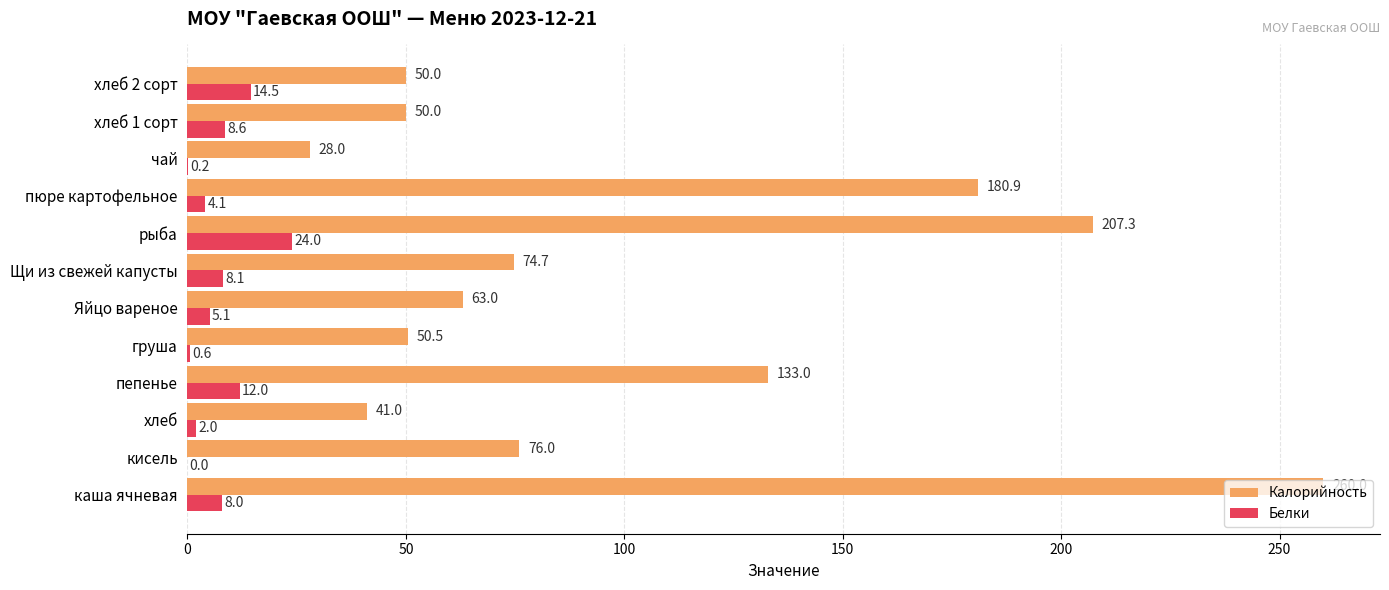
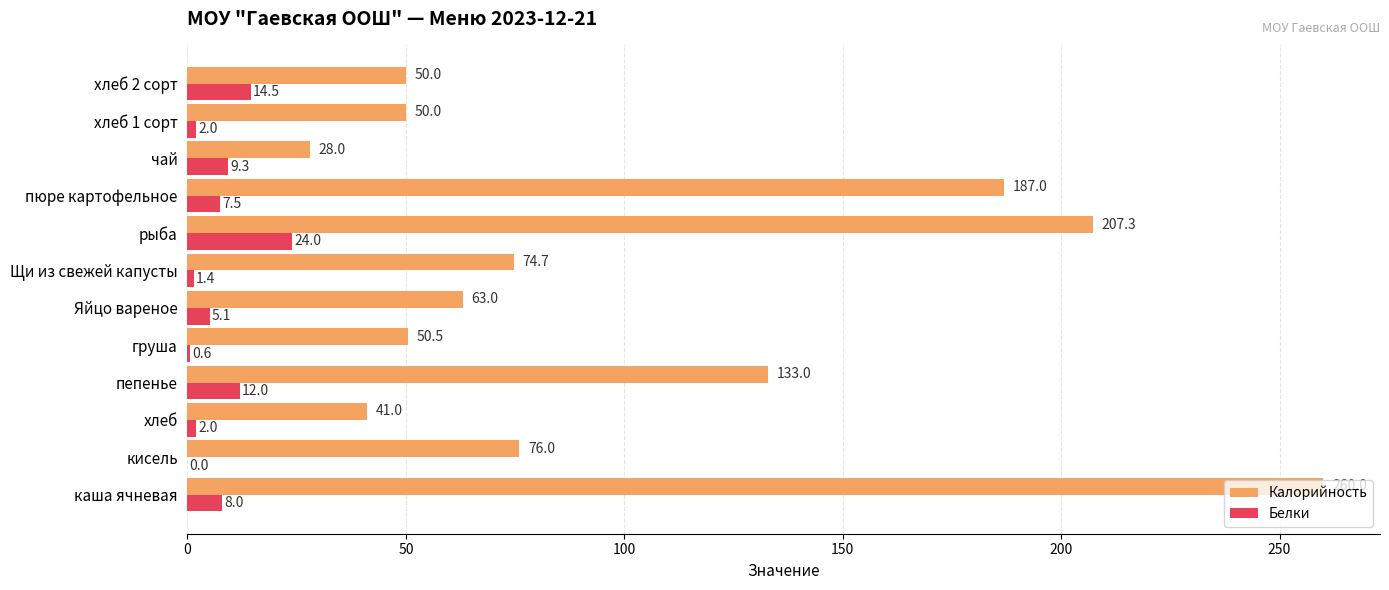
Белки, хлеб 1 сорт: 8.6 -> 2.0
Белки, чай: 0.2 -> 9.3
Калорийность, пюре картофельное: 180.9 -> 187.0
Белки, пюре картофельное: 4.1 -> 7.5
Белки, Щи из свежей капусты: 8.1 -> 1.4
